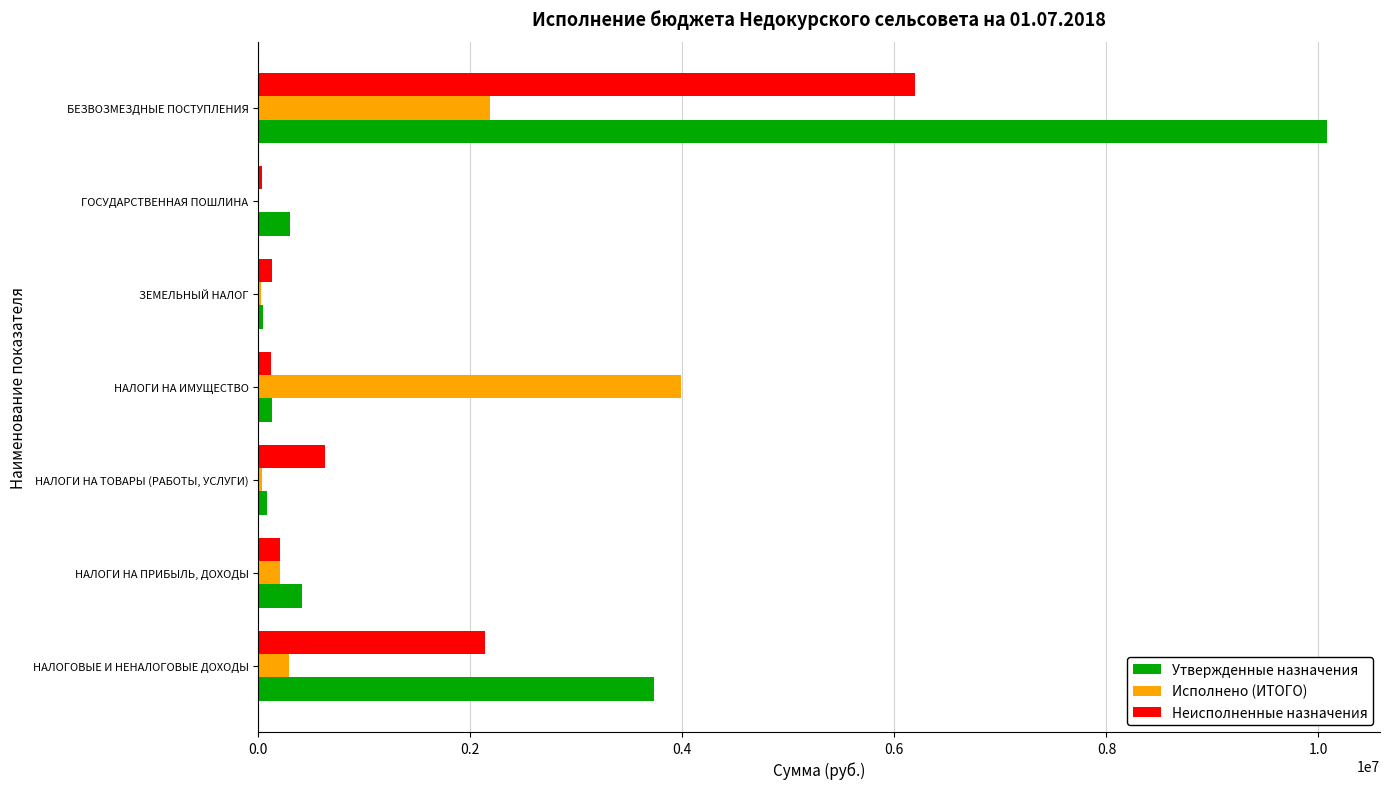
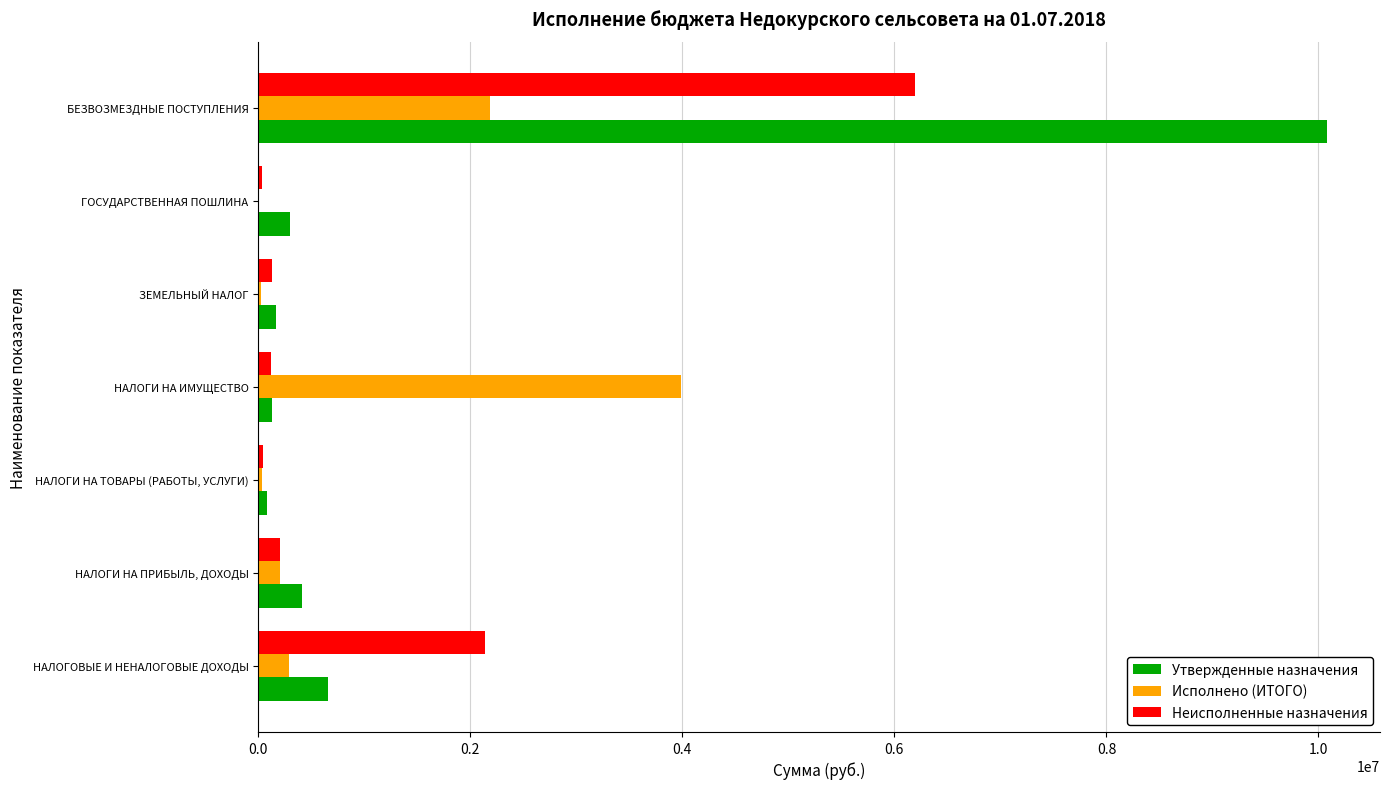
Утвержденные назначения, ЗЕМЕЛЬНЫЙ НАЛОГ: 40000 -> 160000
Неисполненные назначения, НАЛОГИ НА ТОВАРЫ (РАБОТЫ, УСЛУГИ): 630000 -> 40000
Утвержденные назначения, НАЛОГОВЫЕ И НЕНАЛОГОВЫЕ ДОХОДЫ: 3730000 -> 660000
